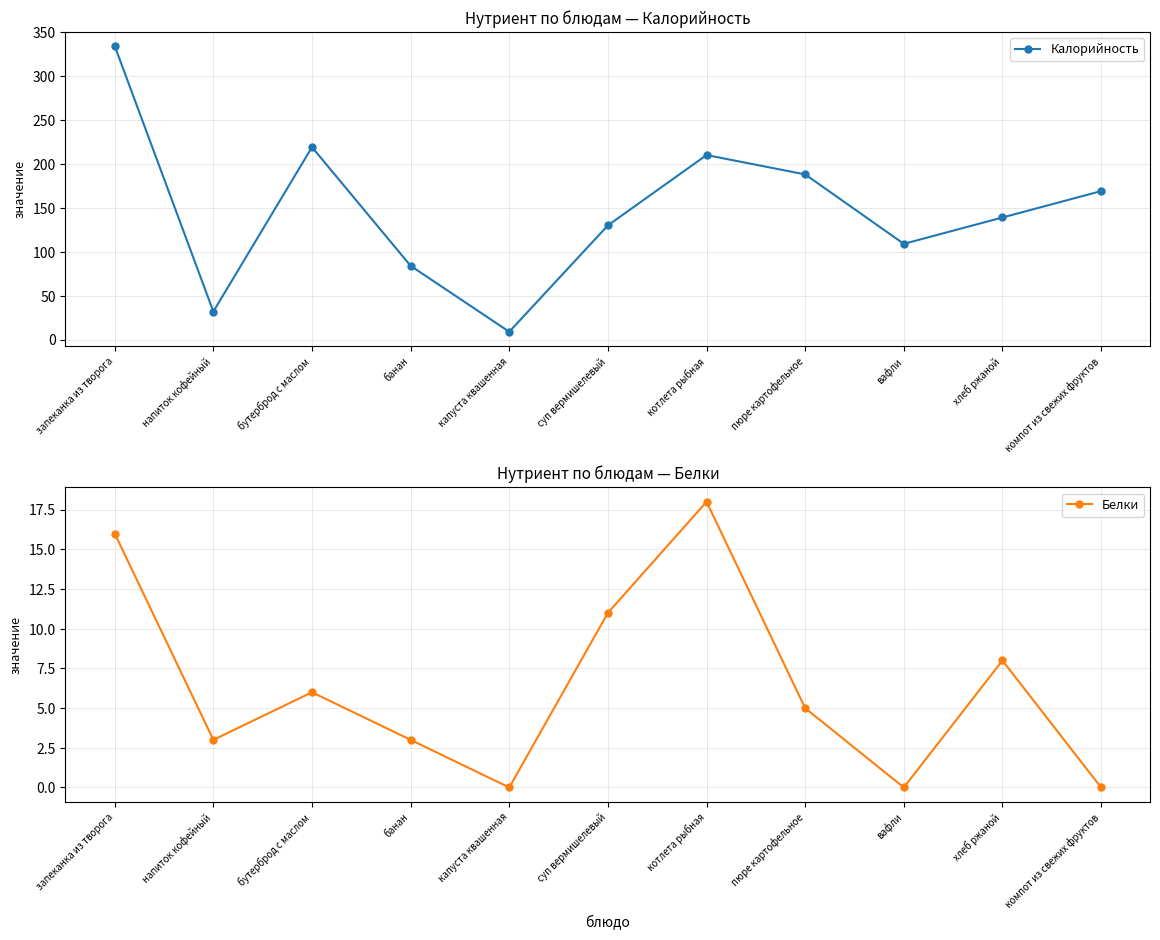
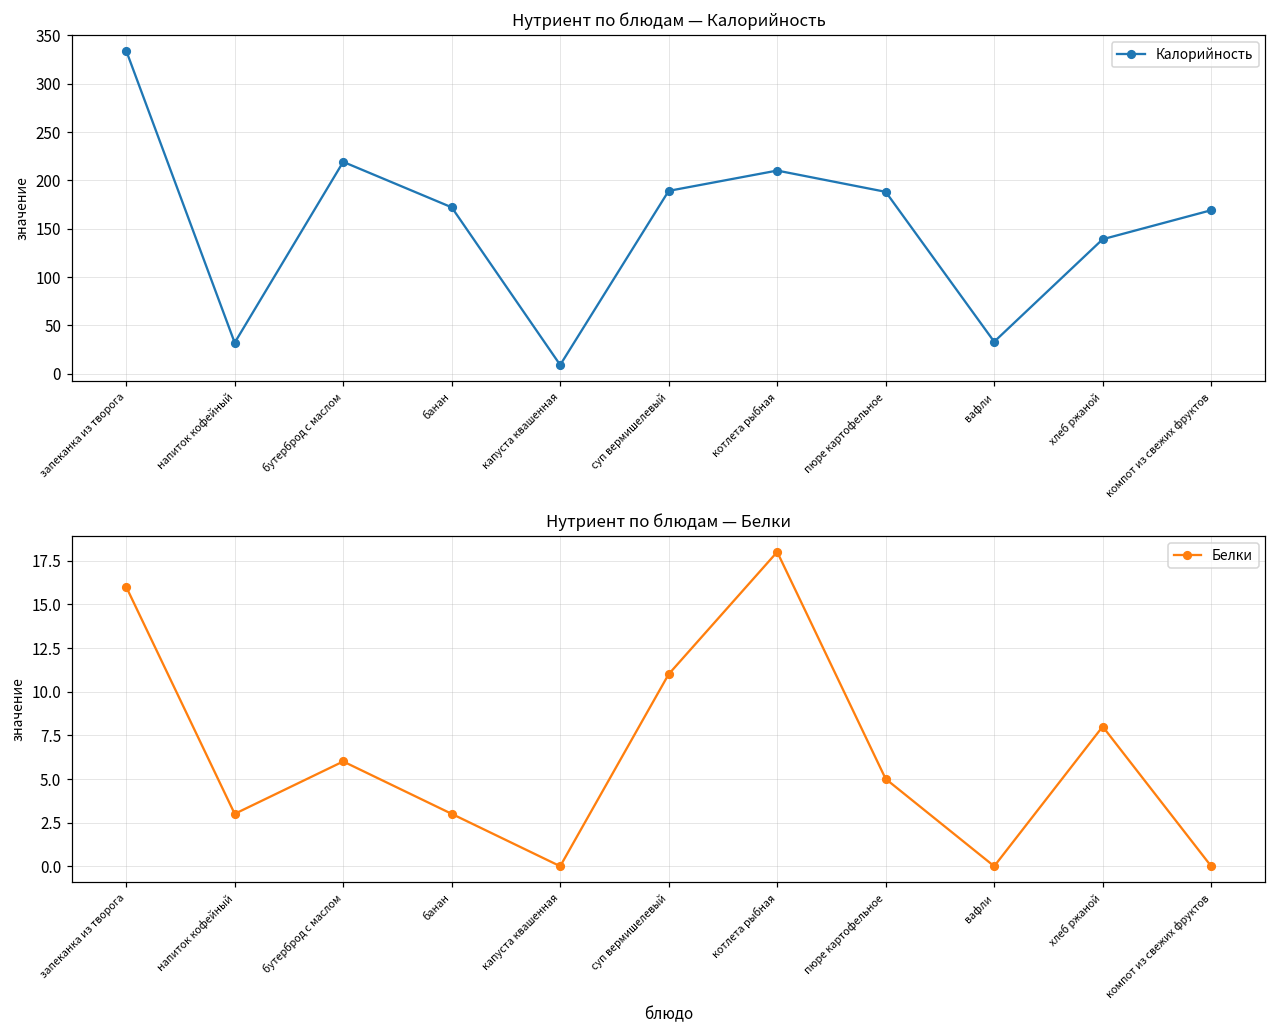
Нутриент по блюдам — Калорийность, банан: 80 -> 170
Нутриент по блюдам — Калорийность, суп вермишелевый: 130 -> 190
Нутриент по блюдам — Калорийность, вафли: 110 -> 30
